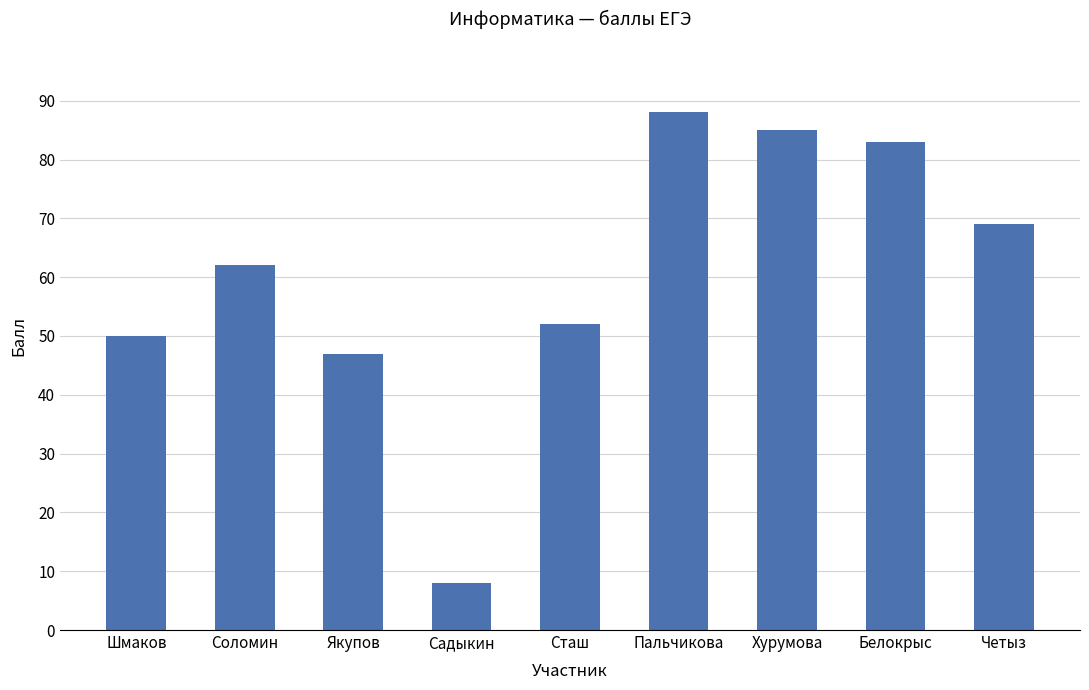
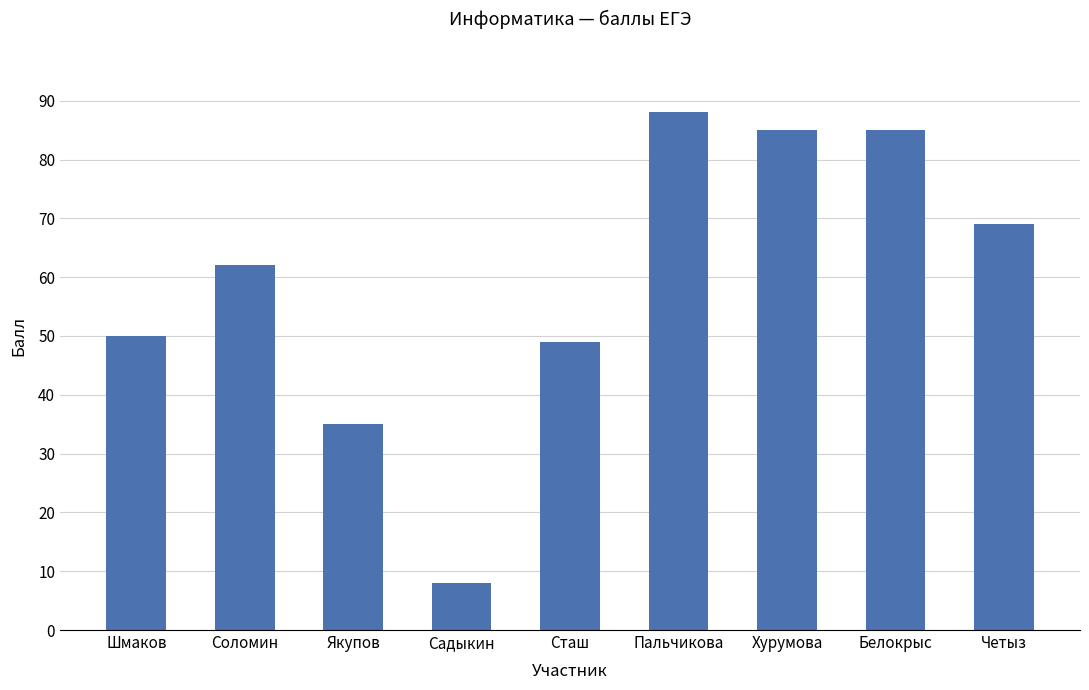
Якупов: 47 -> 35
Сташ: 52 -> 49
Белокрыс: 83 -> 85
